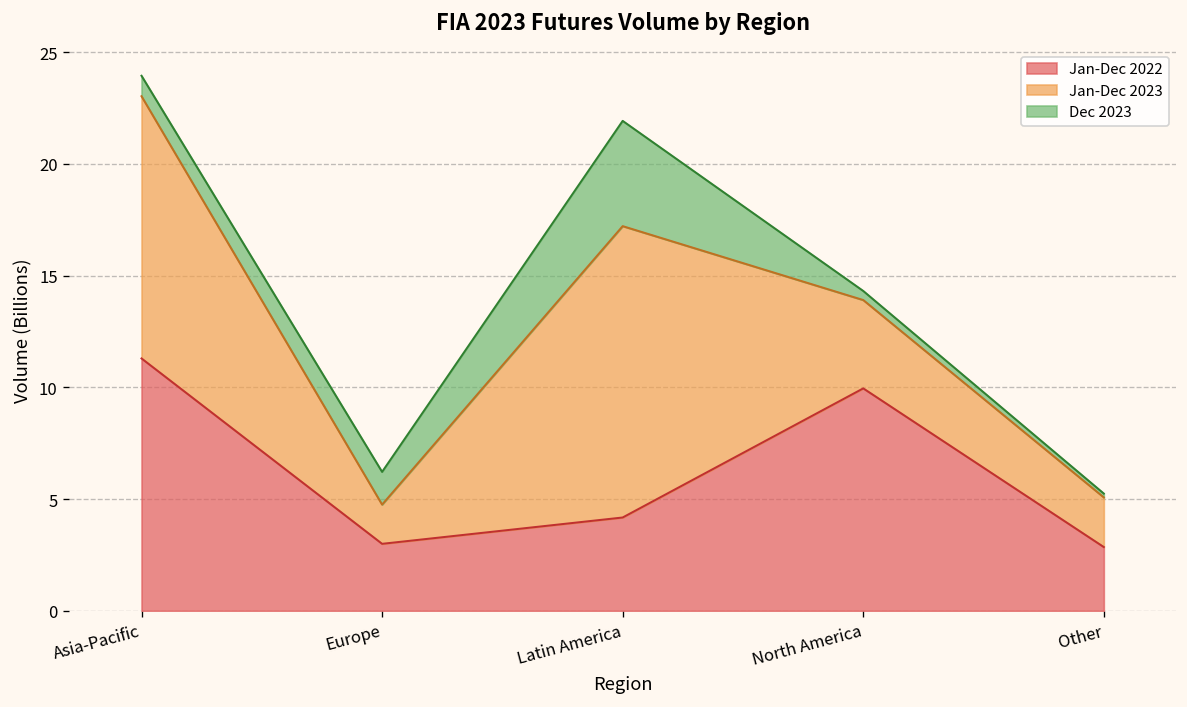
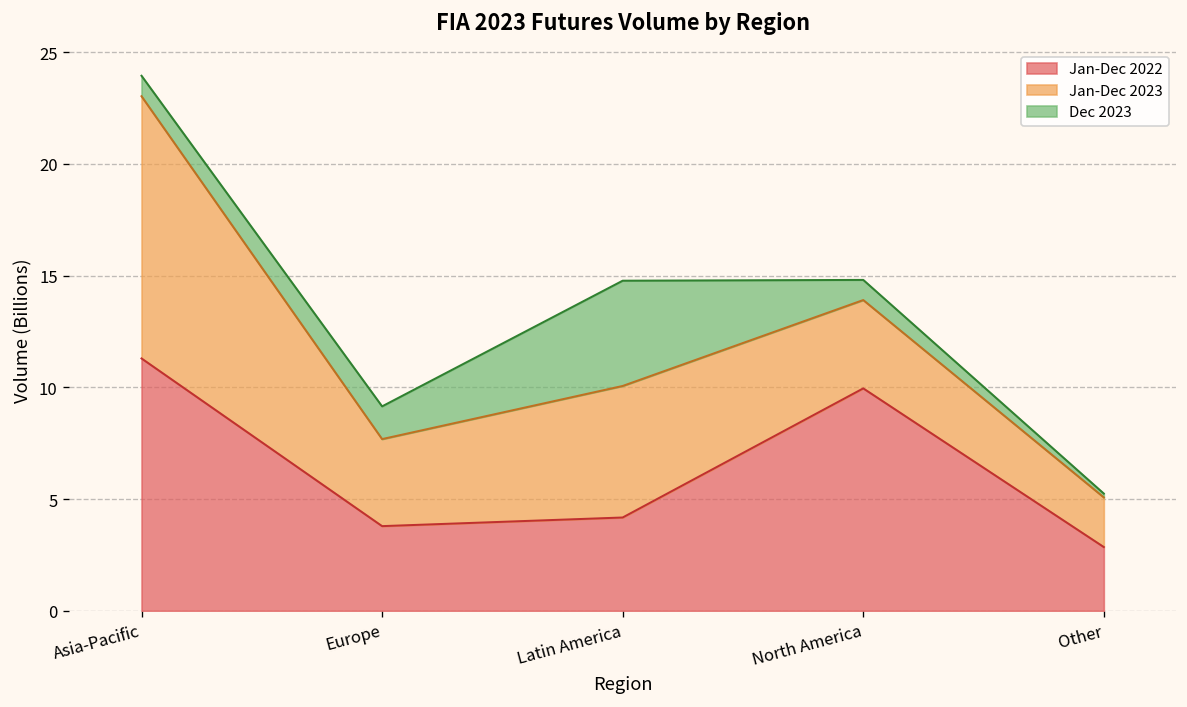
Jan-Dec 2022, Europe: 3.0 -> 3.8
Jan-Dec 2023, Europe: 1.8 -> 3.9
Jan-Dec 2023, Latin America: 13.0 -> 5.9
Dec 2023, North America: 0.4 -> 0.9
